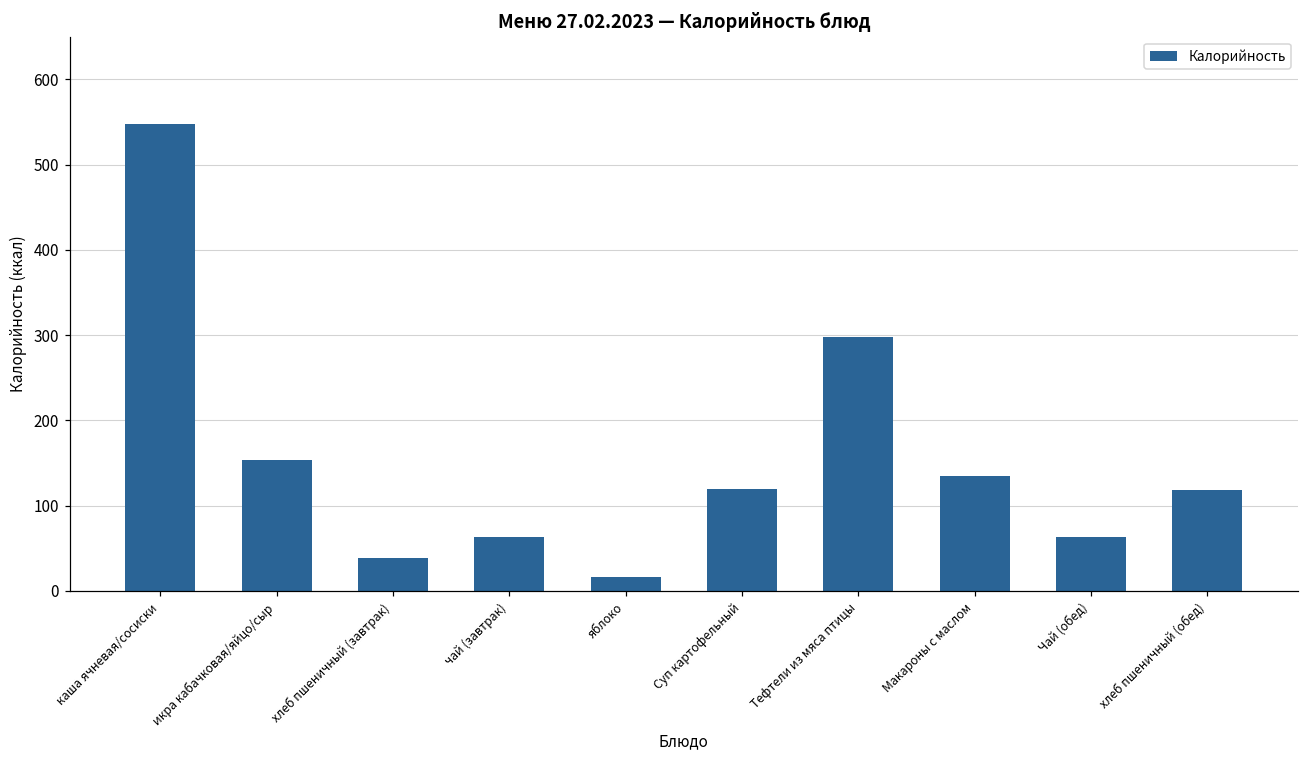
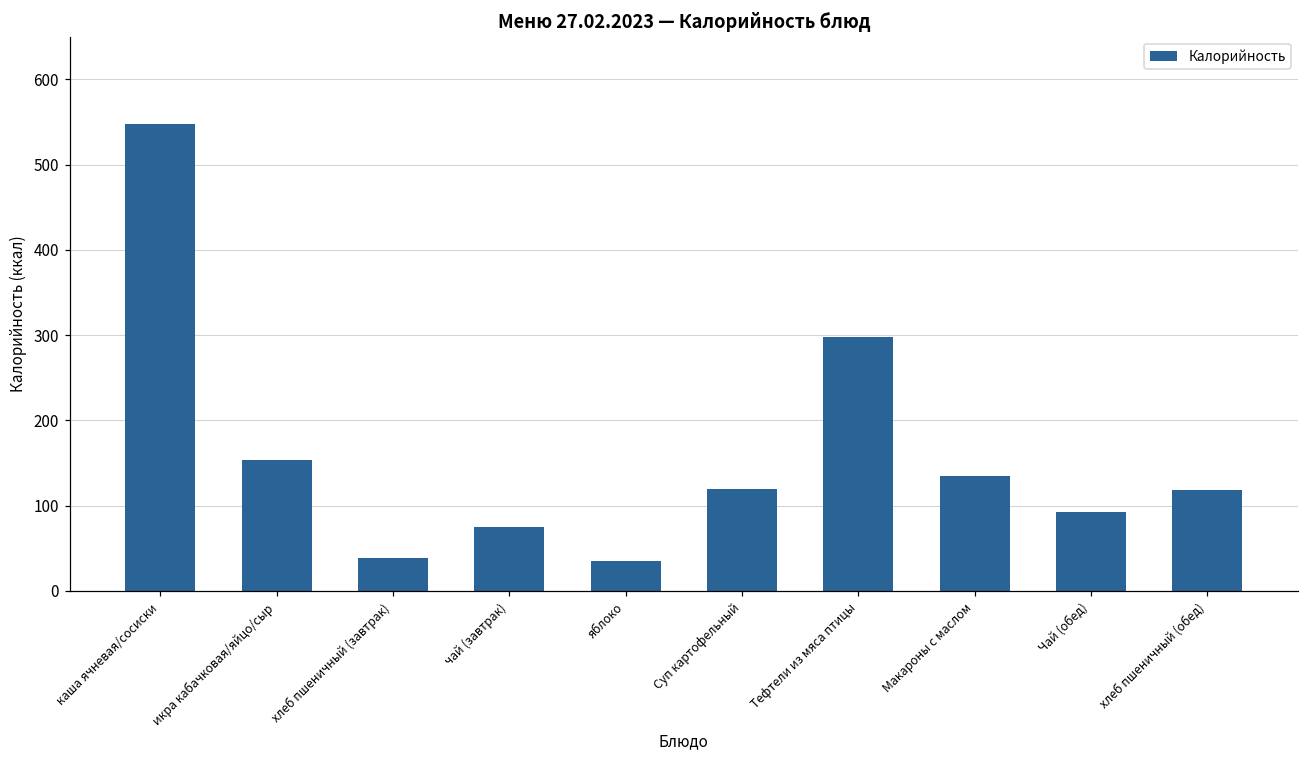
чай (завтрак): 60 -> 80
яблоко: 20 -> 40
Чай (обед): 60 -> 90
